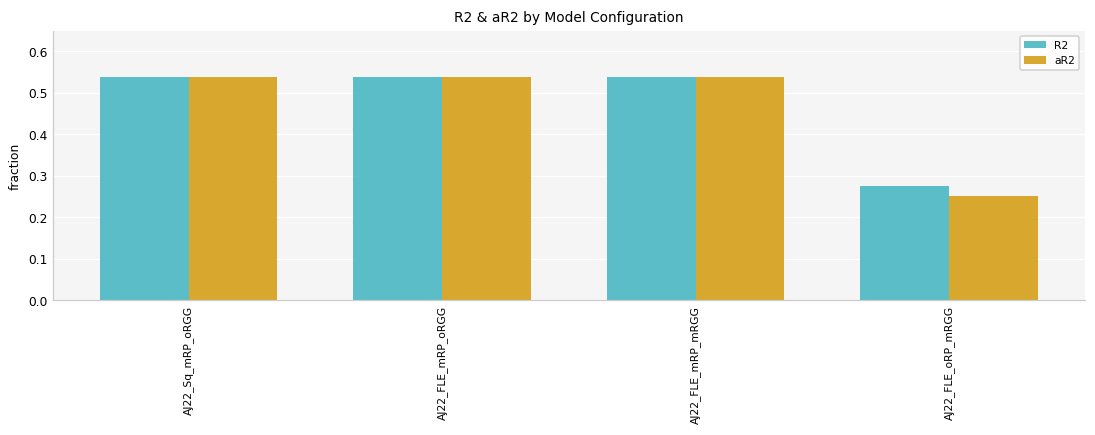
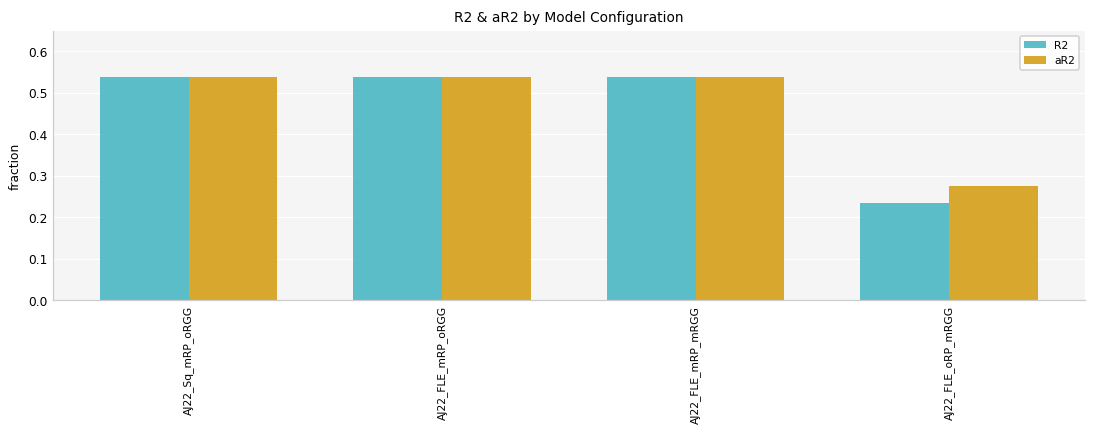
R2, AJ22_FLE_oRP_mRGG: 0.28 -> 0.24
aR2, AJ22_FLE_oRP_mRGG: 0.25 -> 0.28
